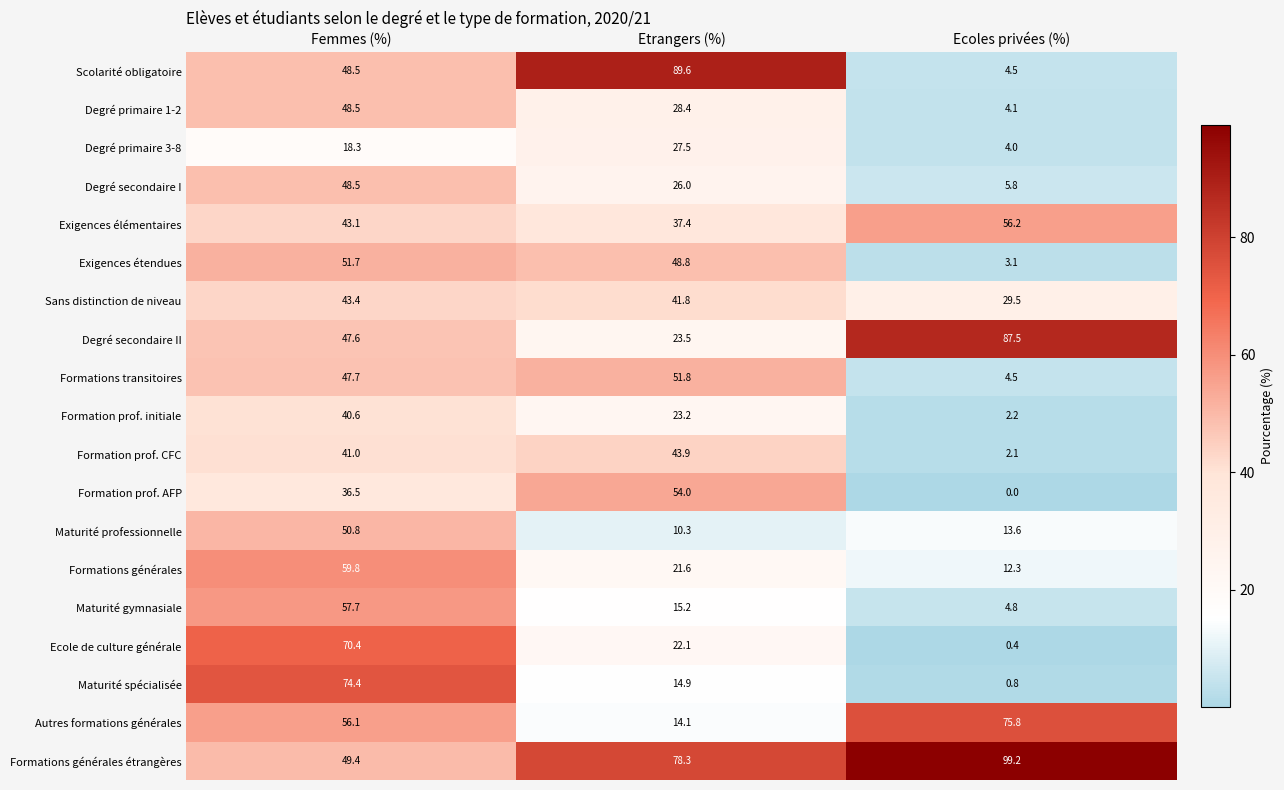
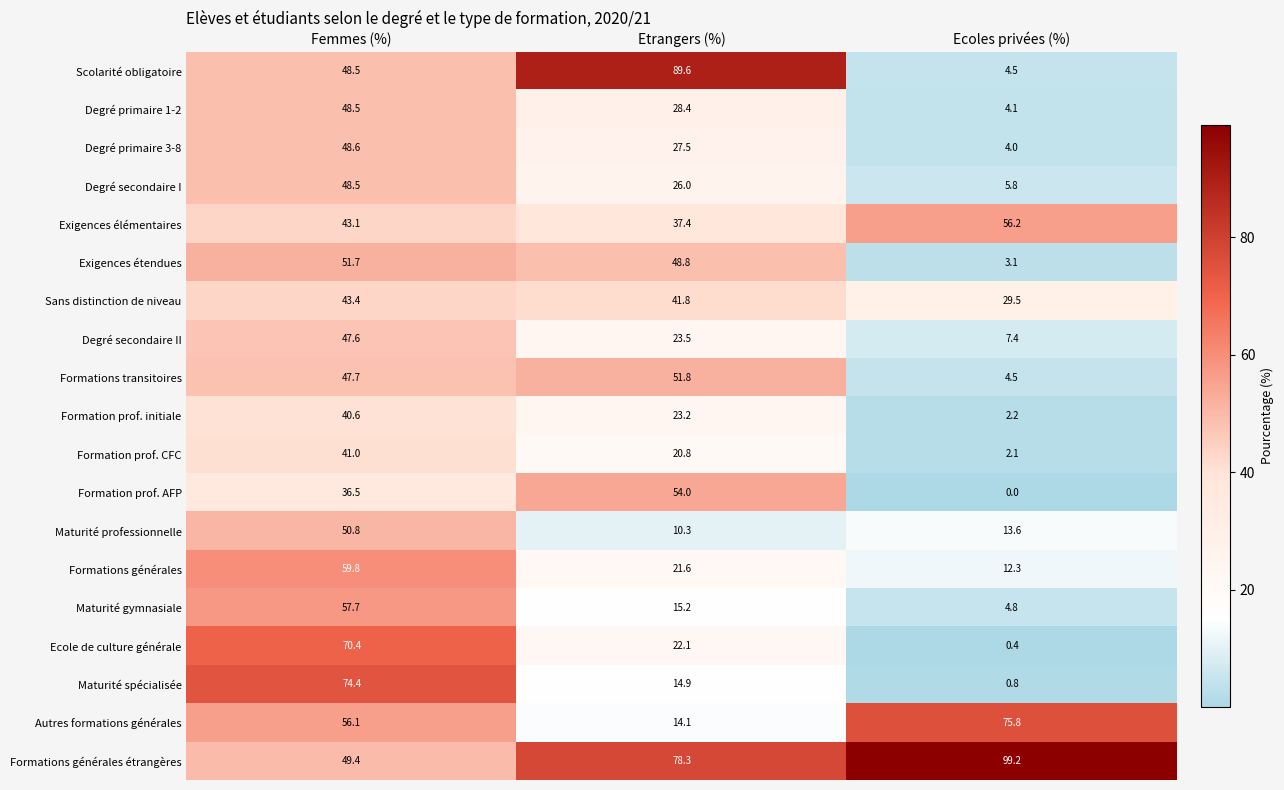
Degré primaire 3-8, Femmes (%): 18.3 -> 48.6
Degré secondaire II, Ecoles privées (%): 87.5 -> 7.4
Formation prof. CFC, Etrangers (%): 43.9 -> 20.8
